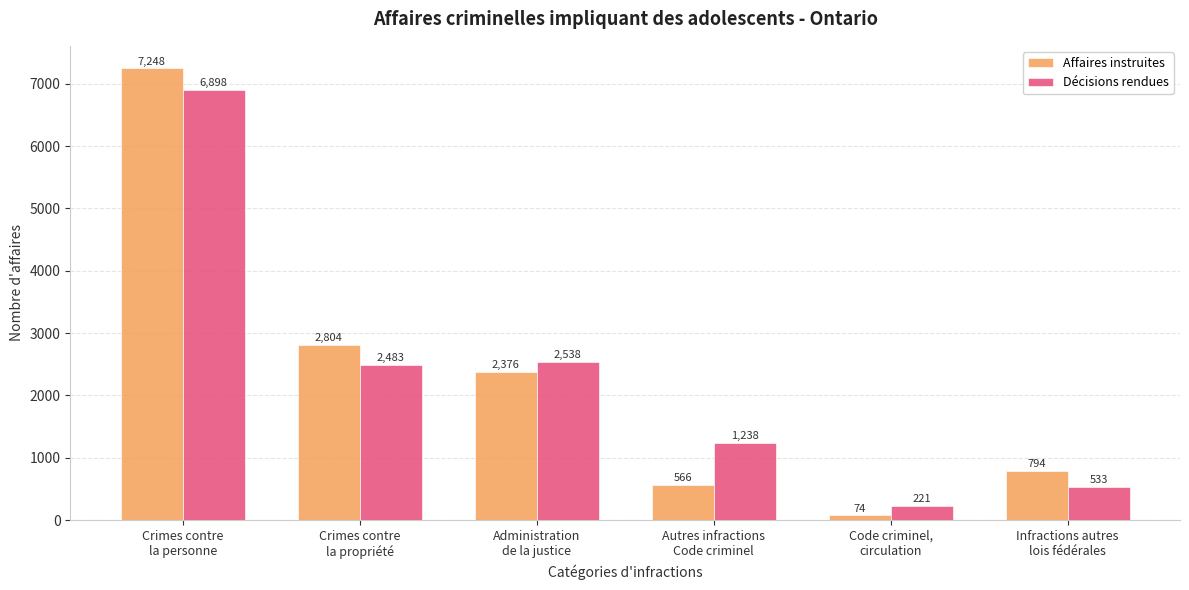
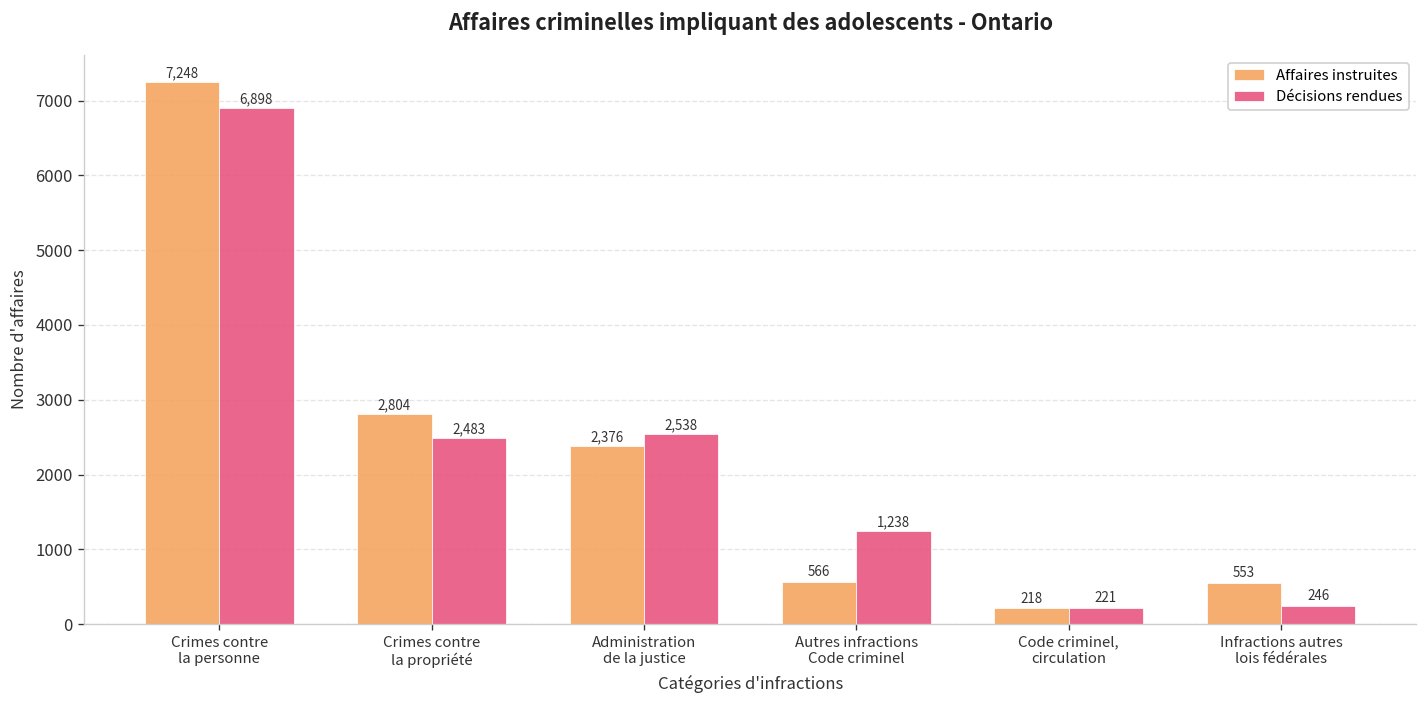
Affaires instruites, Code criminel, circulation: 74 -> 218
Affaires instruites, Infractions autres lois fédérales: 794 -> 553
Décisions rendues, Infractions autres lois fédérales: 533 -> 246
